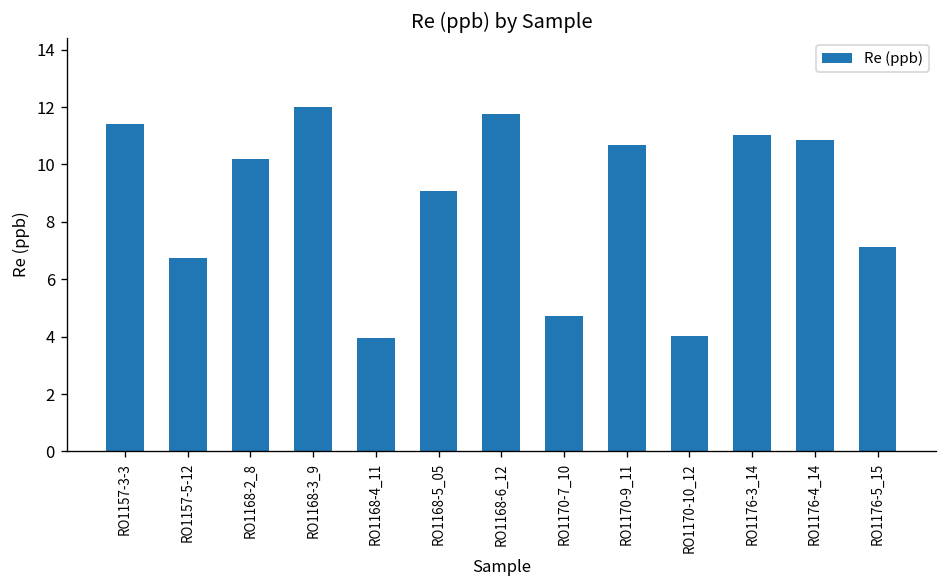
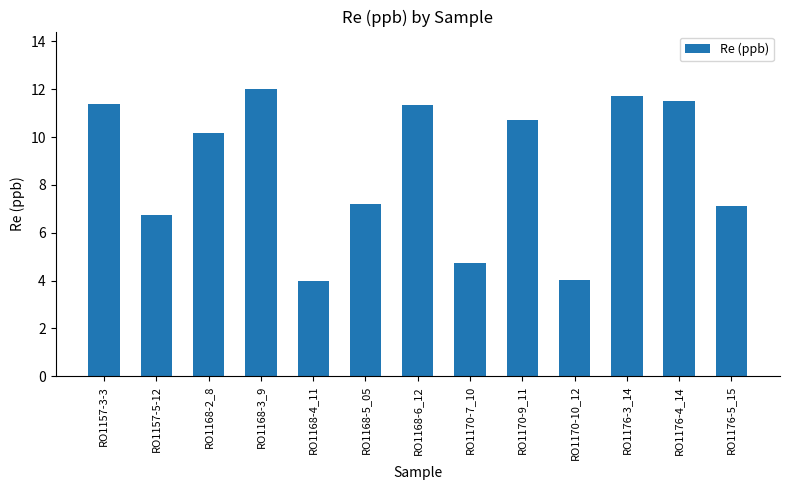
RO1168-5_05: 9.1 -> 7.2
RO1168-6_12: 11.8 -> 11.4
RO1176-3_14: 11.0 -> 11.7
RO1176-4_14: 10.9 -> 11.5
